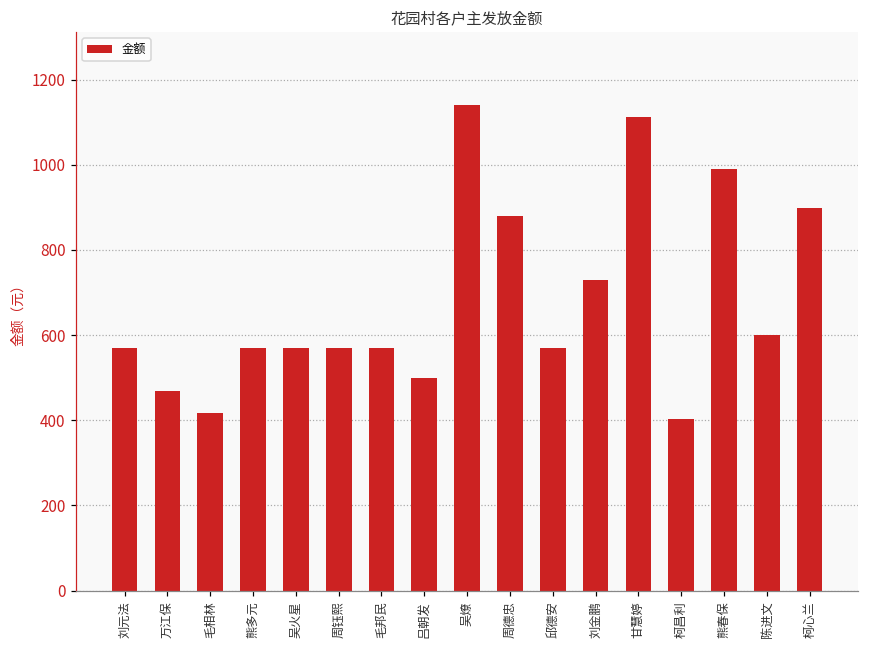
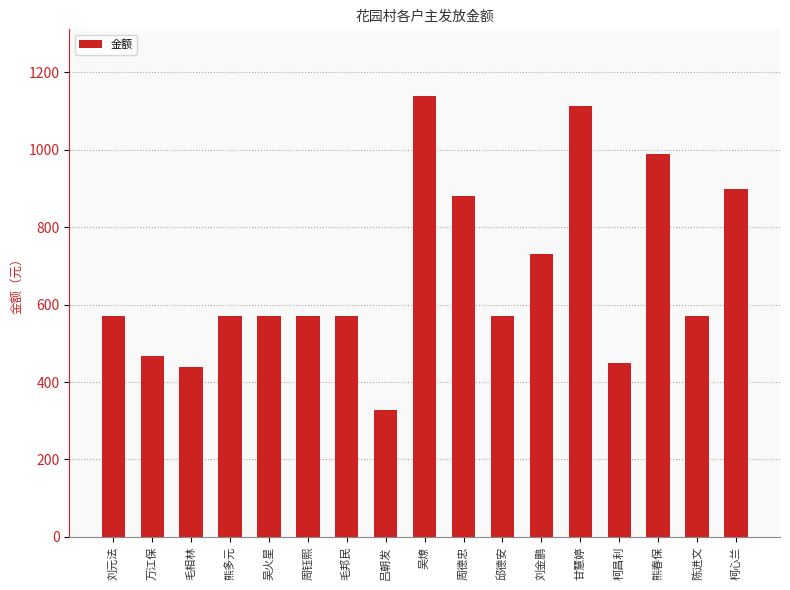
毛相林: 420 -> 440
吕朝发: 500 -> 330
柯昌利: 400 -> 450
陈进文: 600 -> 570
